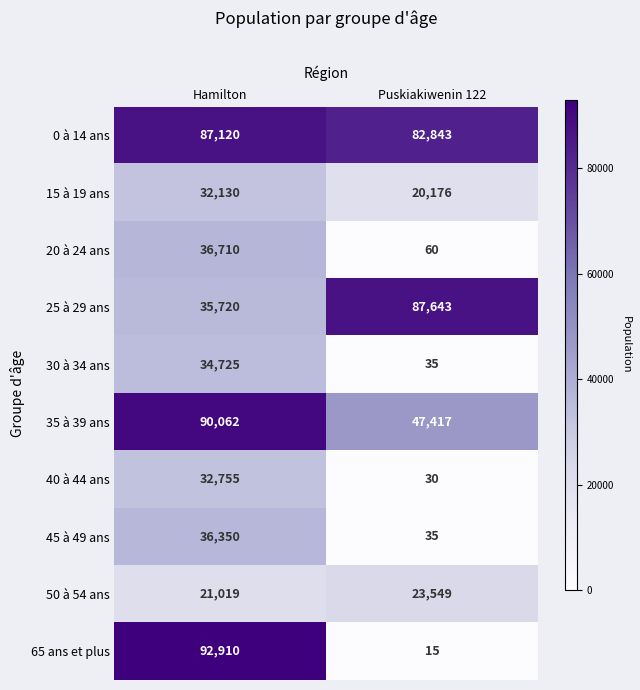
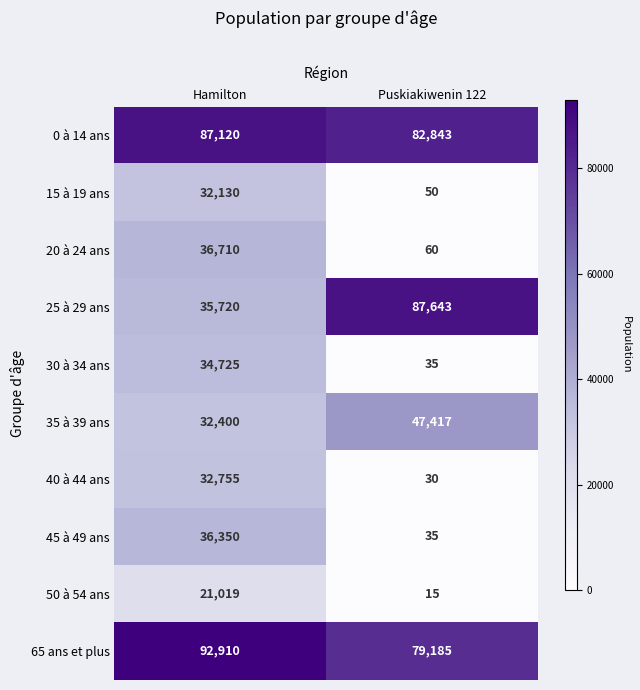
15 à 19 ans, Puskiakiwenin 122: 20,176 -> 50
35 à 39 ans, Hamilton: 90,062 -> 32,400
50 à 54 ans, Puskiakiwenin 122: 23,549 -> 15
65 ans et plus, Puskiakiwenin 122: 15 -> 79,185
